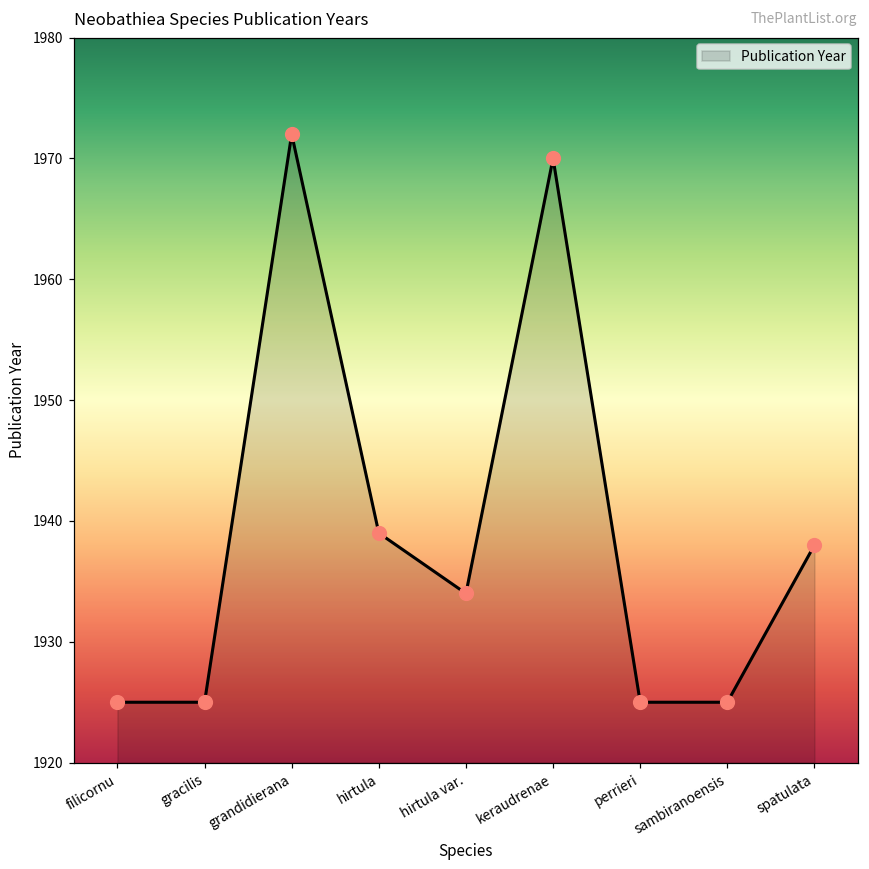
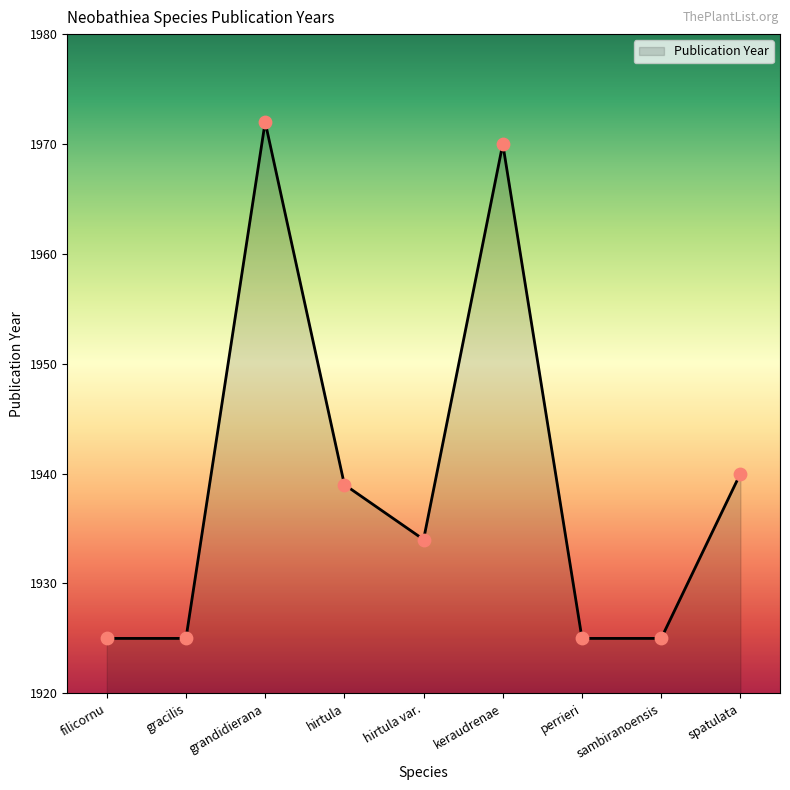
spatulata: 1938 -> 1940
